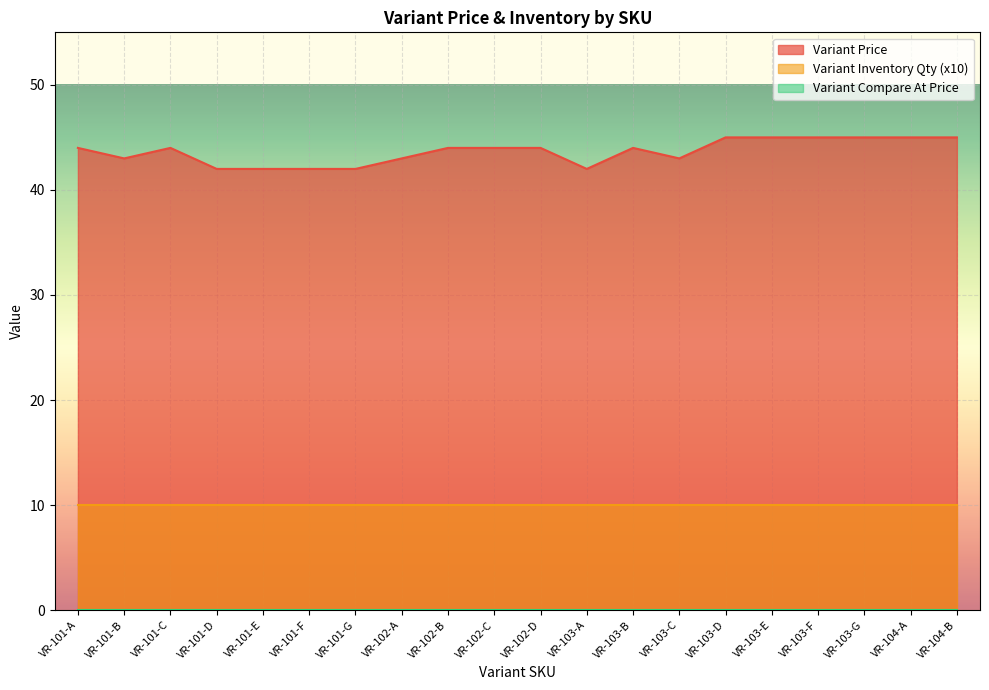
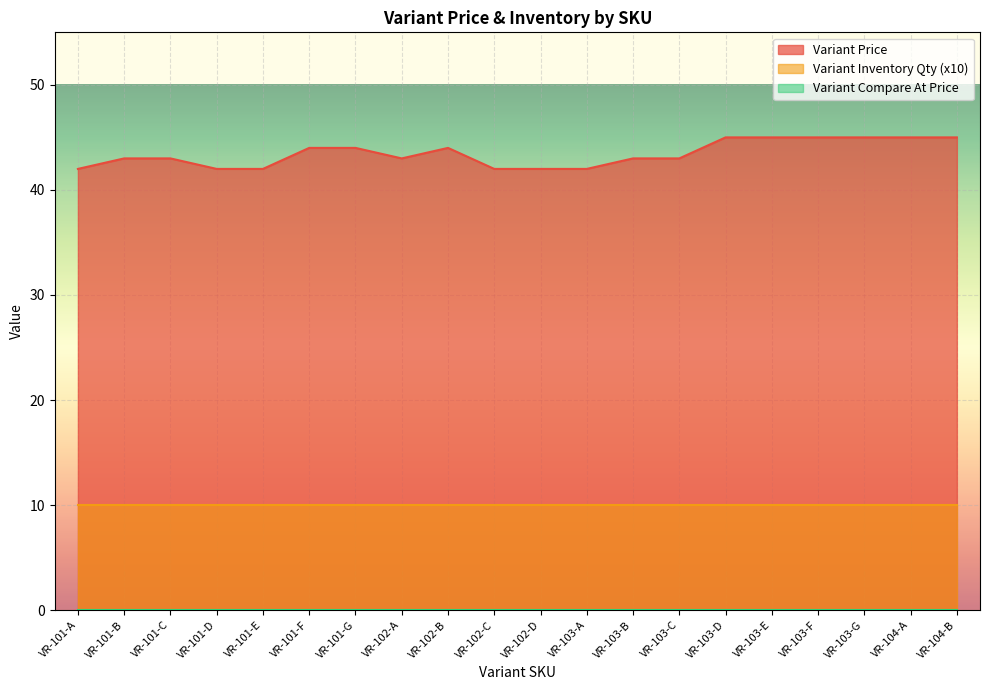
Variant Price, VR-101-A: 44 -> 42
Variant Price, VR-101-C: 44 -> 43
Variant Price, VR-101-F: 42 -> 44
Variant Price, VR-101-G: 42 -> 44
Variant Price, VR-102-C: 44 -> 42
Variant Price, VR-102-D: 44 -> 42
Variant Price, VR-103-B: 44 -> 43
